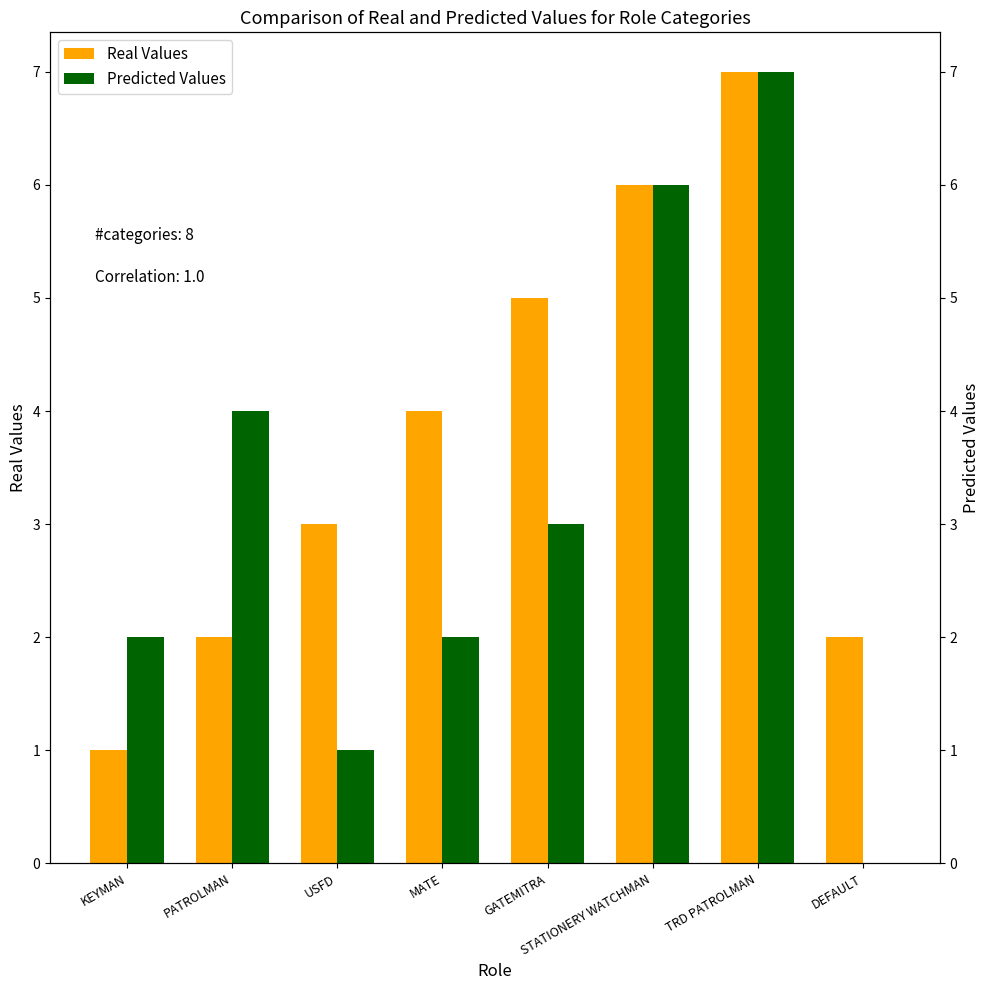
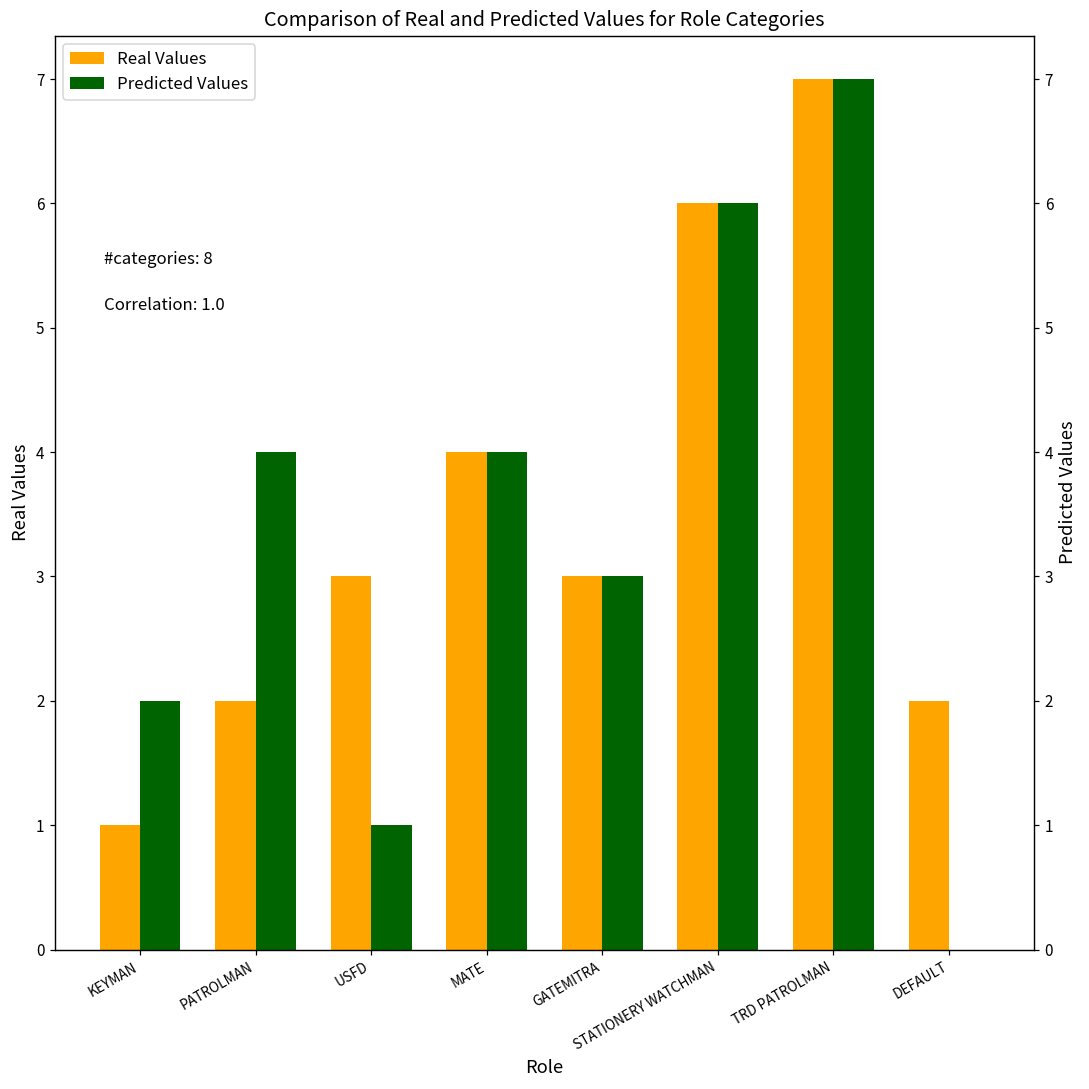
Predicted Values, MATE: 2 -> 4
Real Values, GATEMITRA: 5 -> 3
